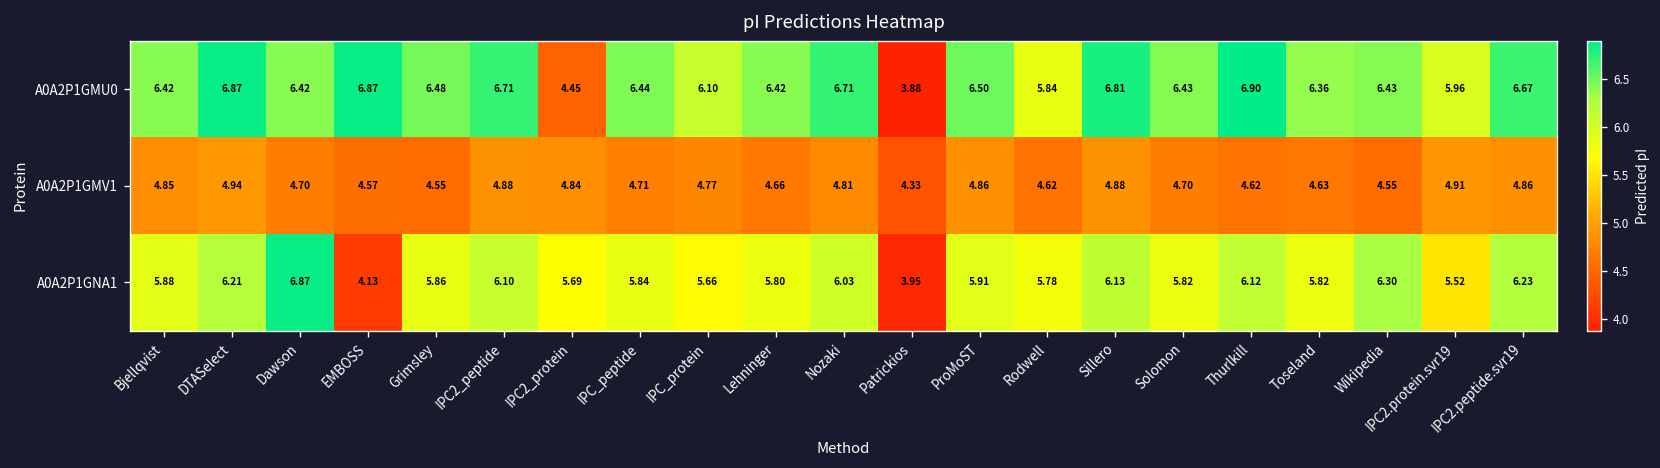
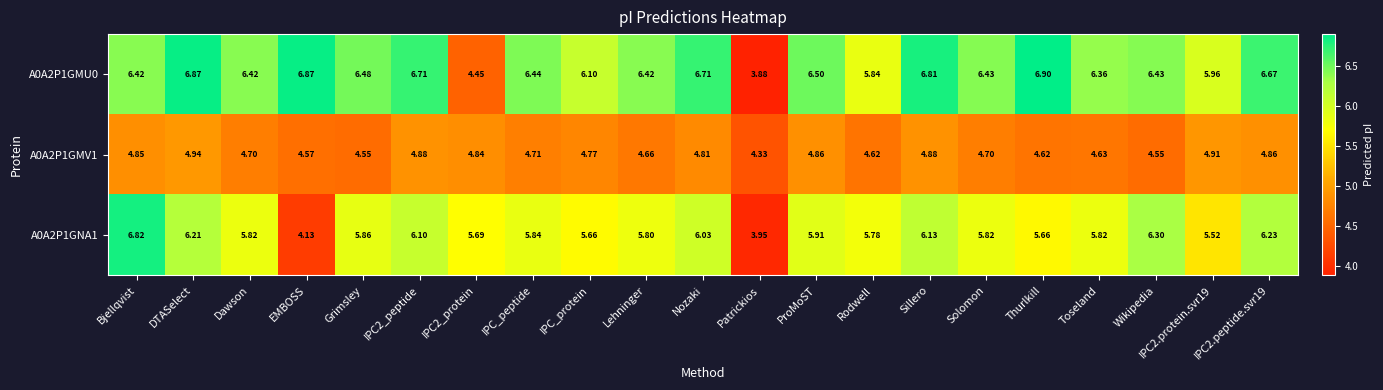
A0A2P1GNA1, Bjellqvist: 5.88 -> 6.82
A0A2P1GNA1, Dawson: 6.87 -> 5.82
A0A2P1GNA1, Thurlkill: 6.12 -> 5.66
